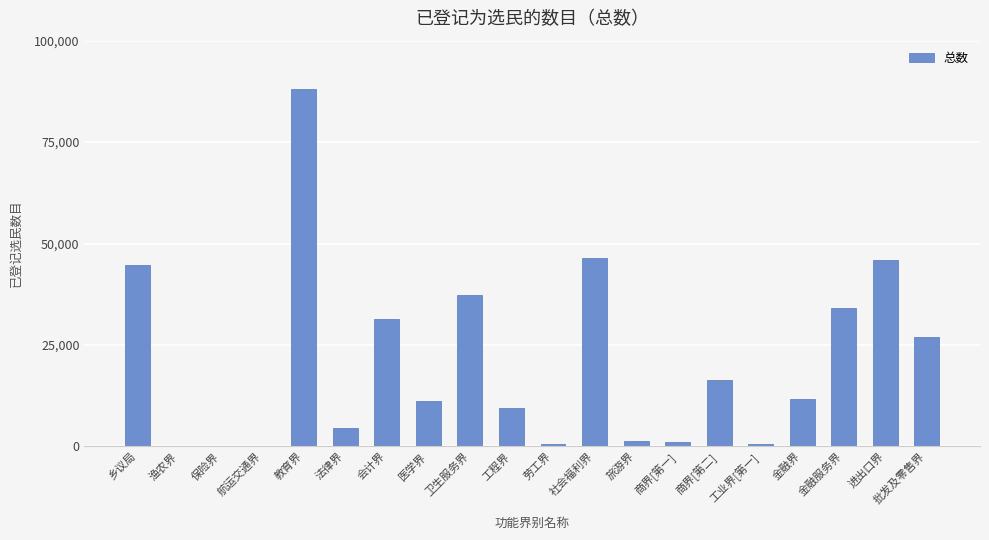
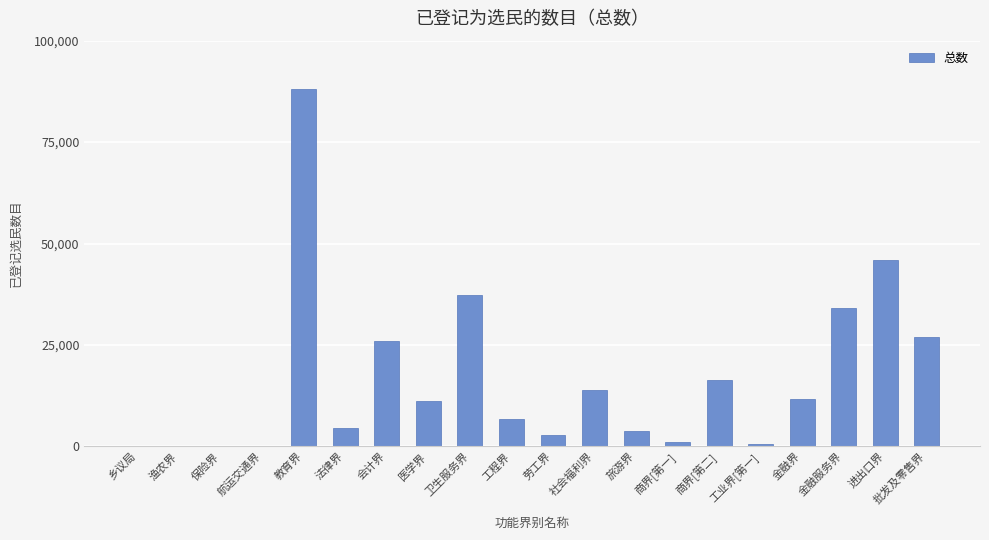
乡议局: 45,000 -> 0
会计界: 31,000 -> 26,000
工程界: 9,000 -> 7,000
劳工界: 1,000 -> 3,000
社会福利界: 46,000 -> 14,000
旅游界: 1,000 -> 4,000
